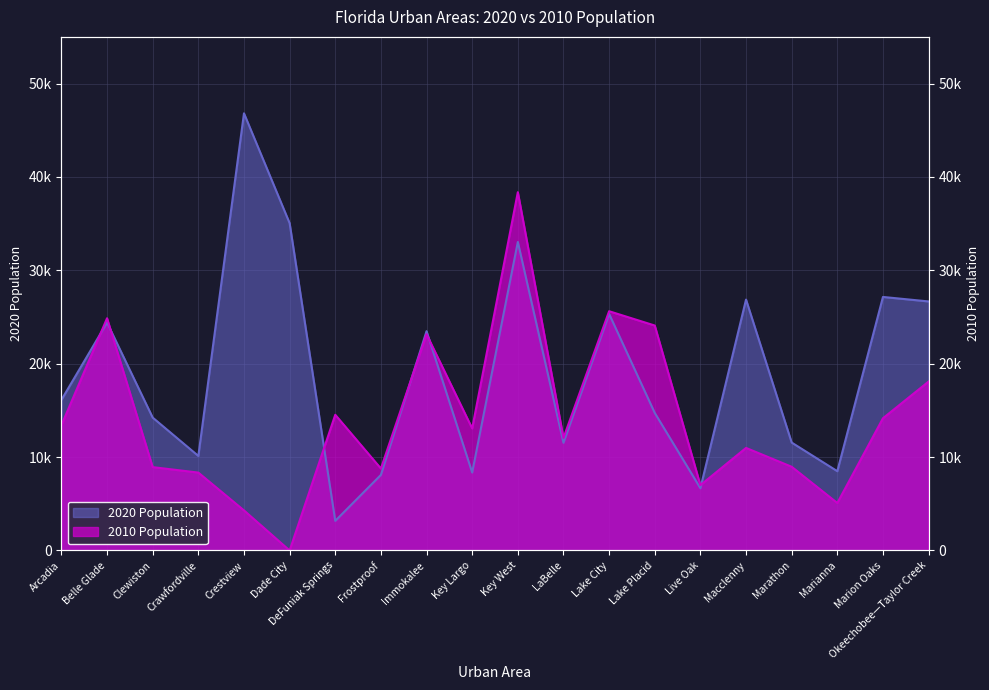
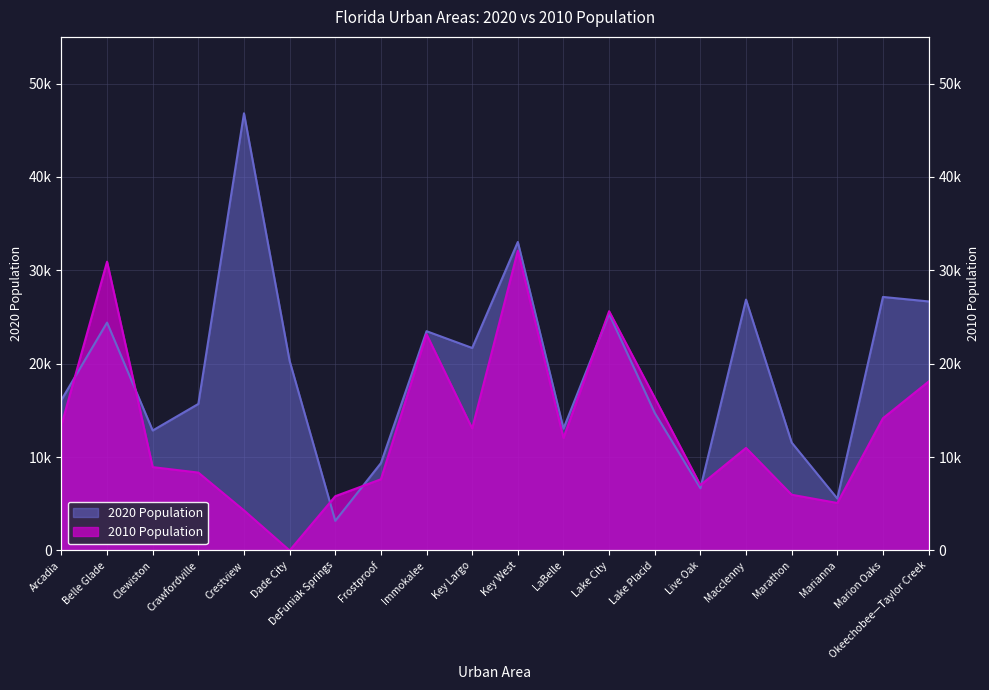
2010 Population, Belle Glade: 25000 -> 31000
2020 Population, Clewiston: 14000 -> 13000
2020 Population, Crawfordville: 10000 -> 16000
2020 Population, Dade City: 35000 -> 20000
2010 Population, DeFuniak Springs: 15000 -> 6000
2020 Population, Frostproof: 8000 -> 9000
2010 Population, Frostproof: 9000 -> 8000
2020 Population, Key Largo: 8000 -> 22000
2010 Population, Key West: 38000 -> 32000
2020 Population, LaBelle: 12000 -> 13000
2010 Population, Lake Placid: 24000 -> 16000
2010 Population, Marathon: 9000 -> 6000
2020 Population, Marianna: 8000 -> 6000
